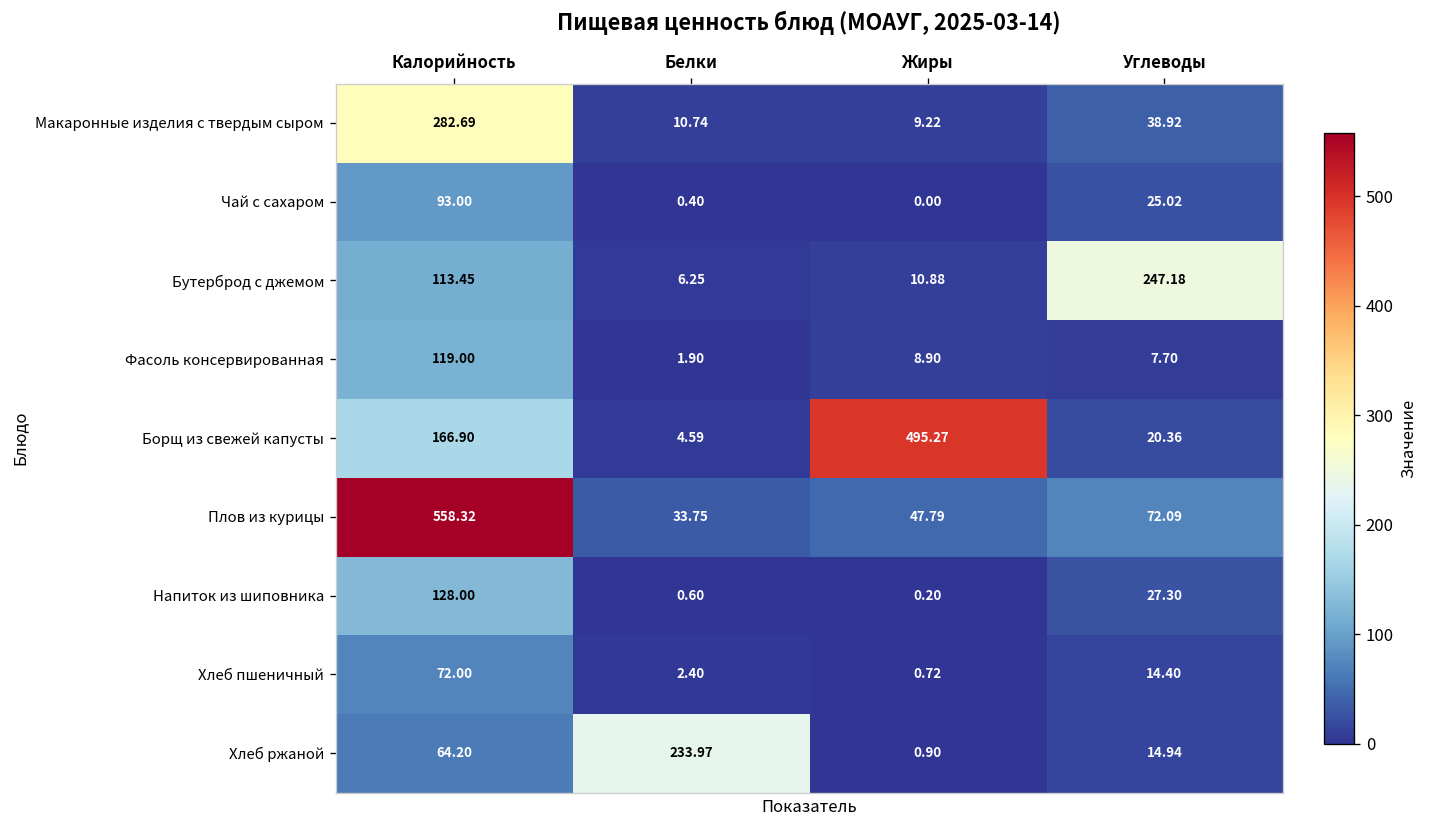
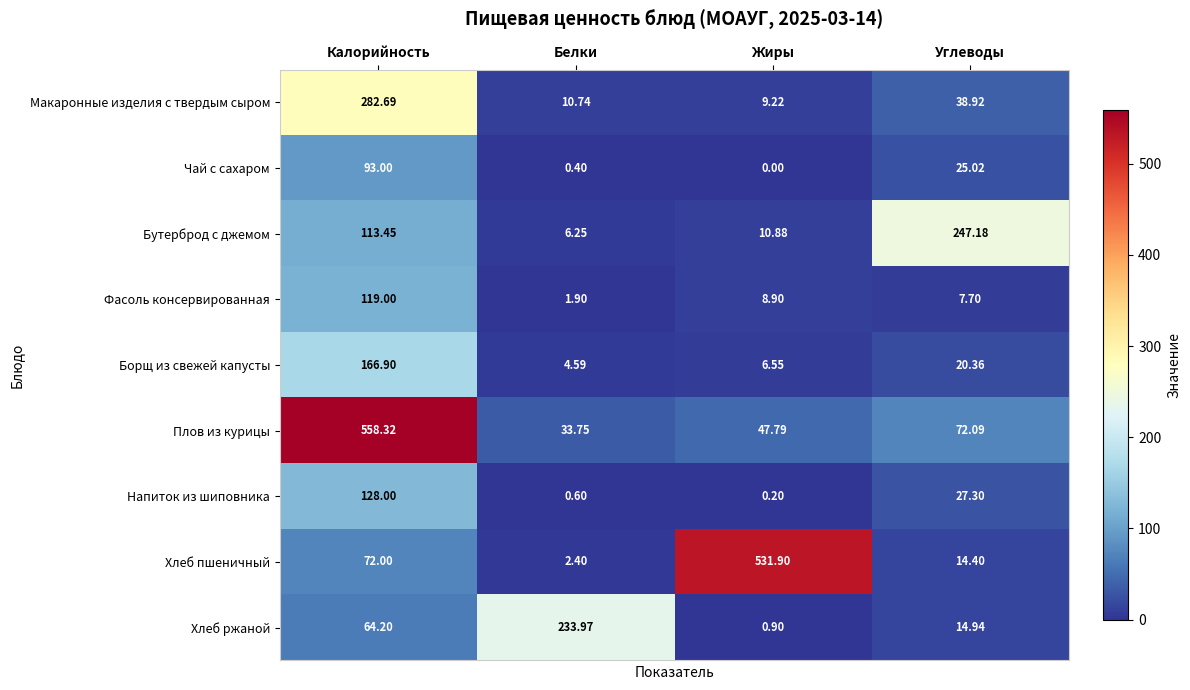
Борщ из свежей капусты, Жиры: 495.27 -> 6.55
Хлеб пшеничный, Жиры: 0.72 -> 531.90
